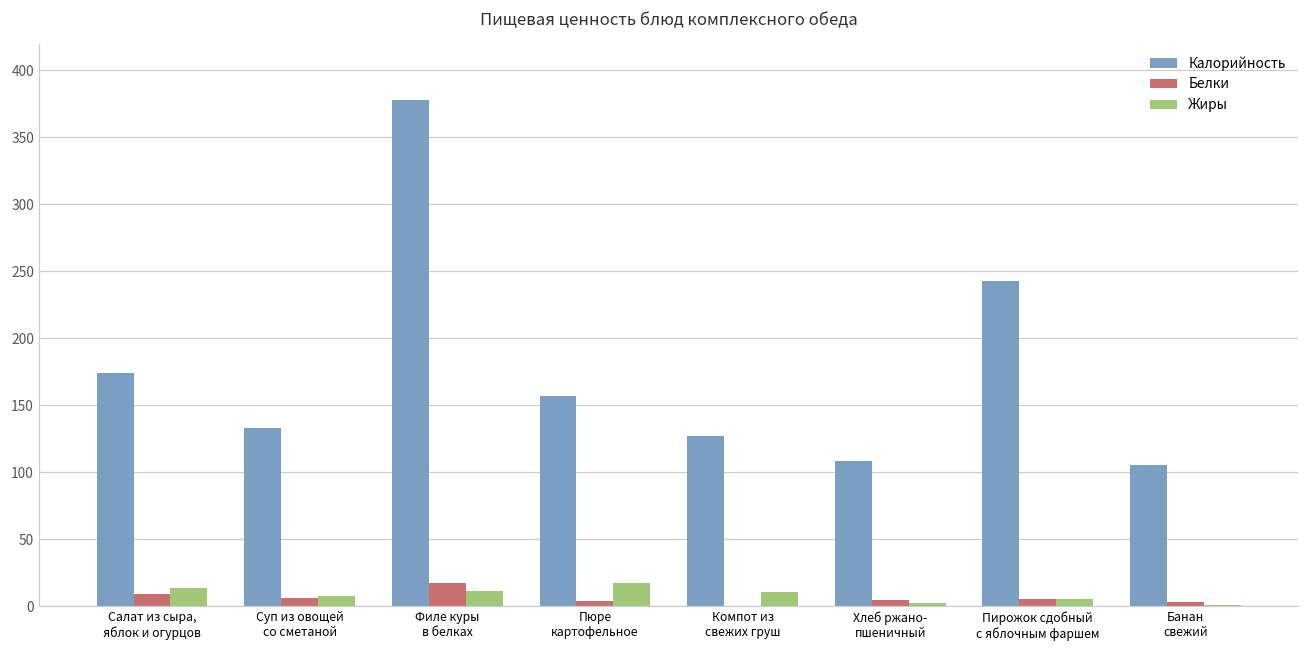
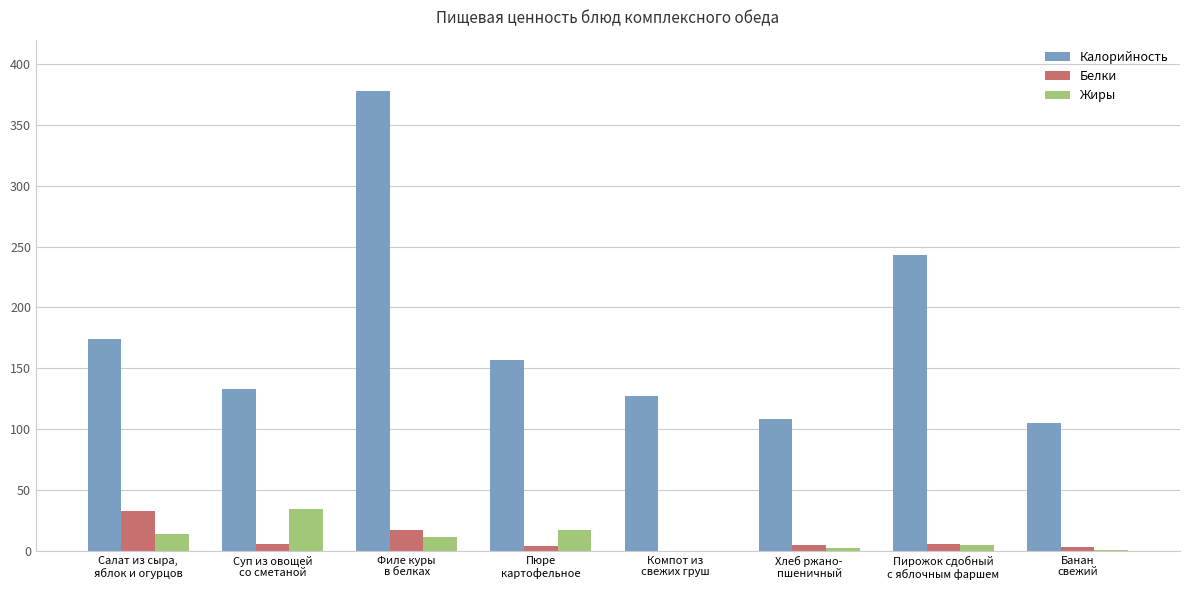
Белки, Салат из сыра, яблок и огурцов: 9 -> 33
Жиры, Суп из овощей со сметаной: 7 -> 34
Жиры, Компот из свежих груш: 11 -> 0
